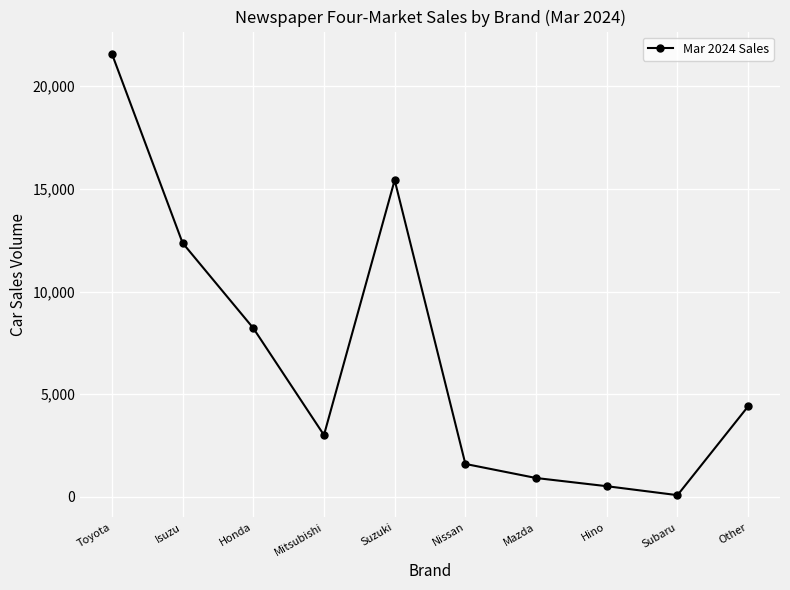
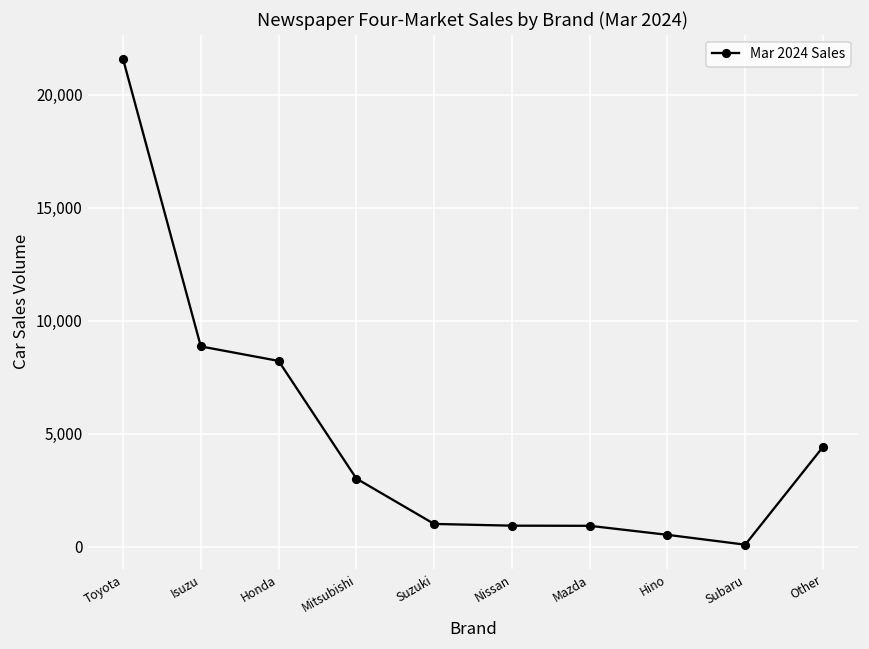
Isuzu: 12,400 -> 8,900
Suzuki: 15,400 -> 1,000
Nissan: 1,600 -> 900
